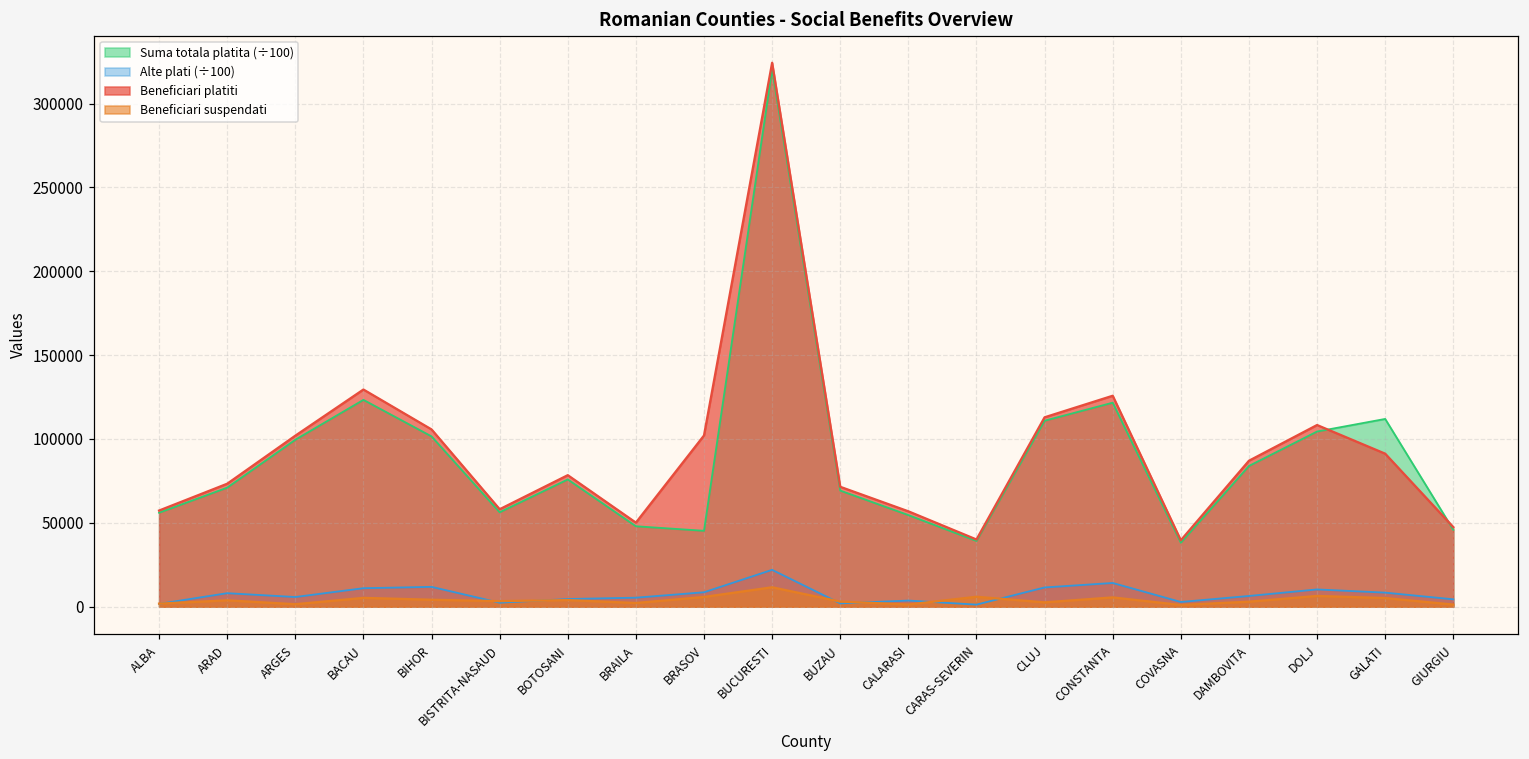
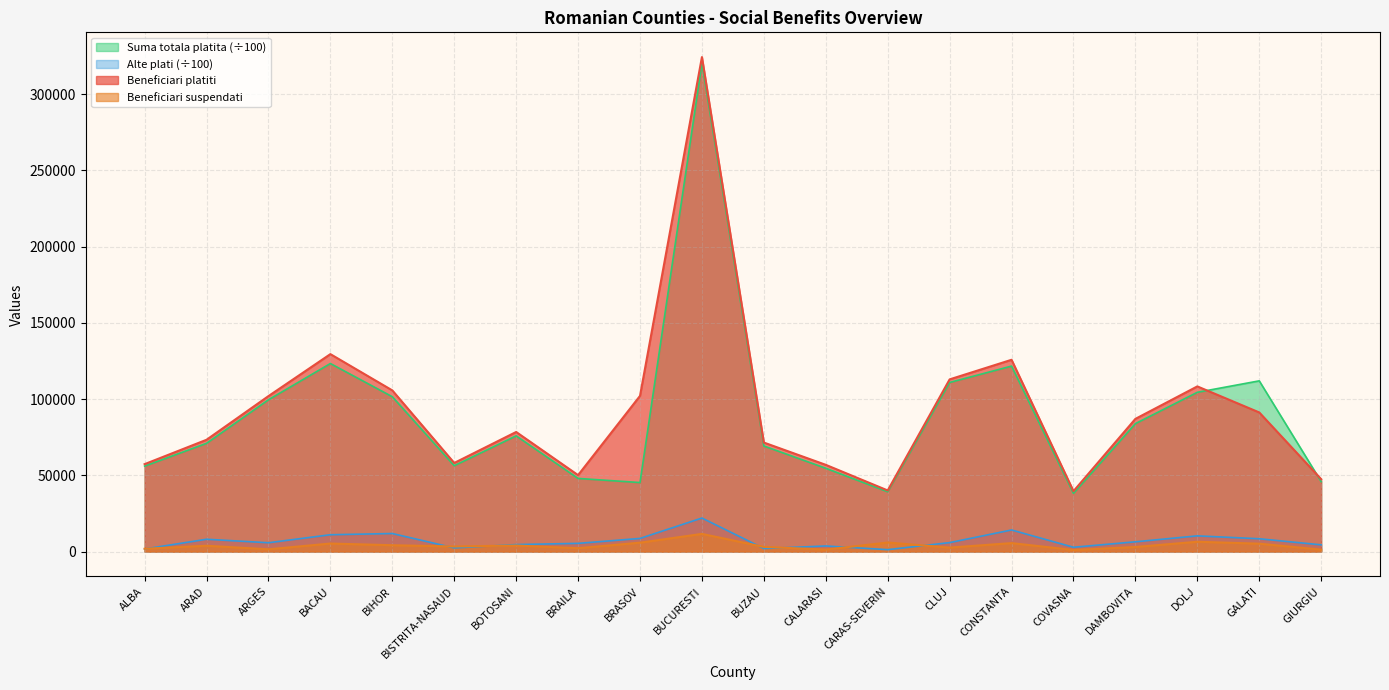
Alte plati (÷100), CLUJ: 11000 -> 6000
